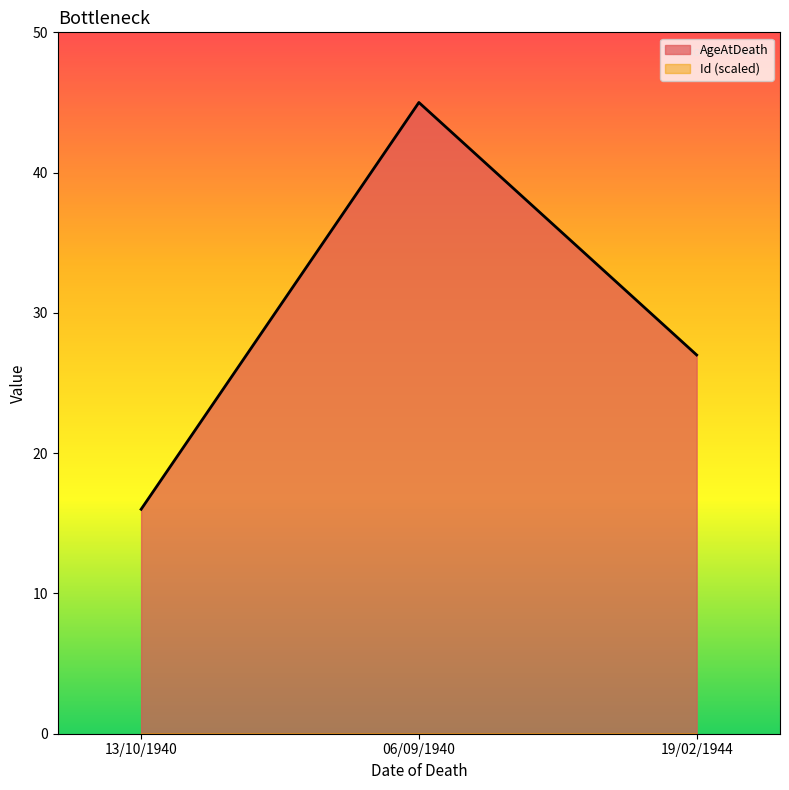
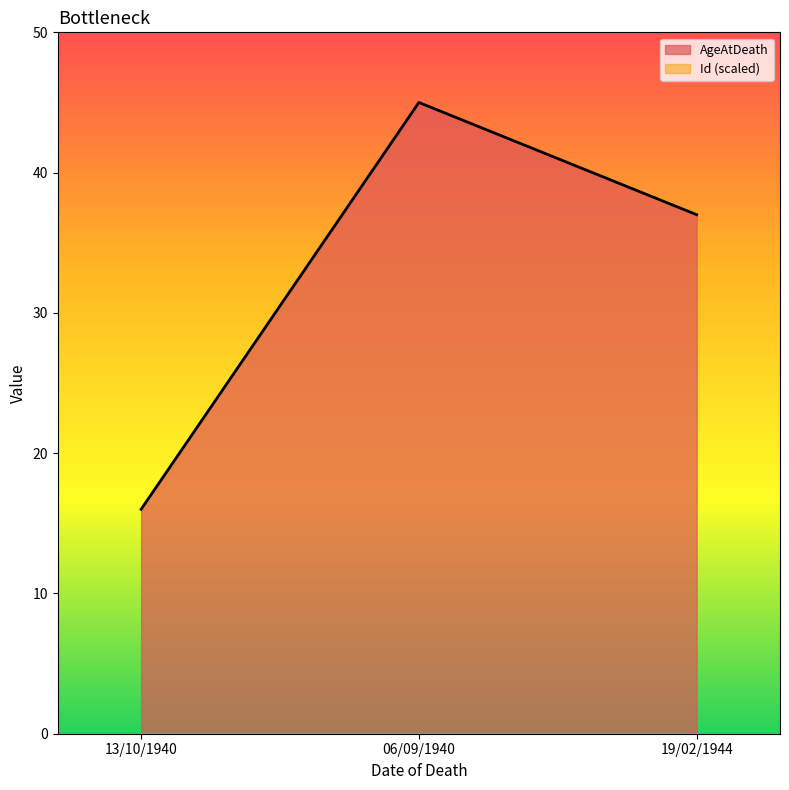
AgeAtDeath, 19/02/1944: 27 -> 37
